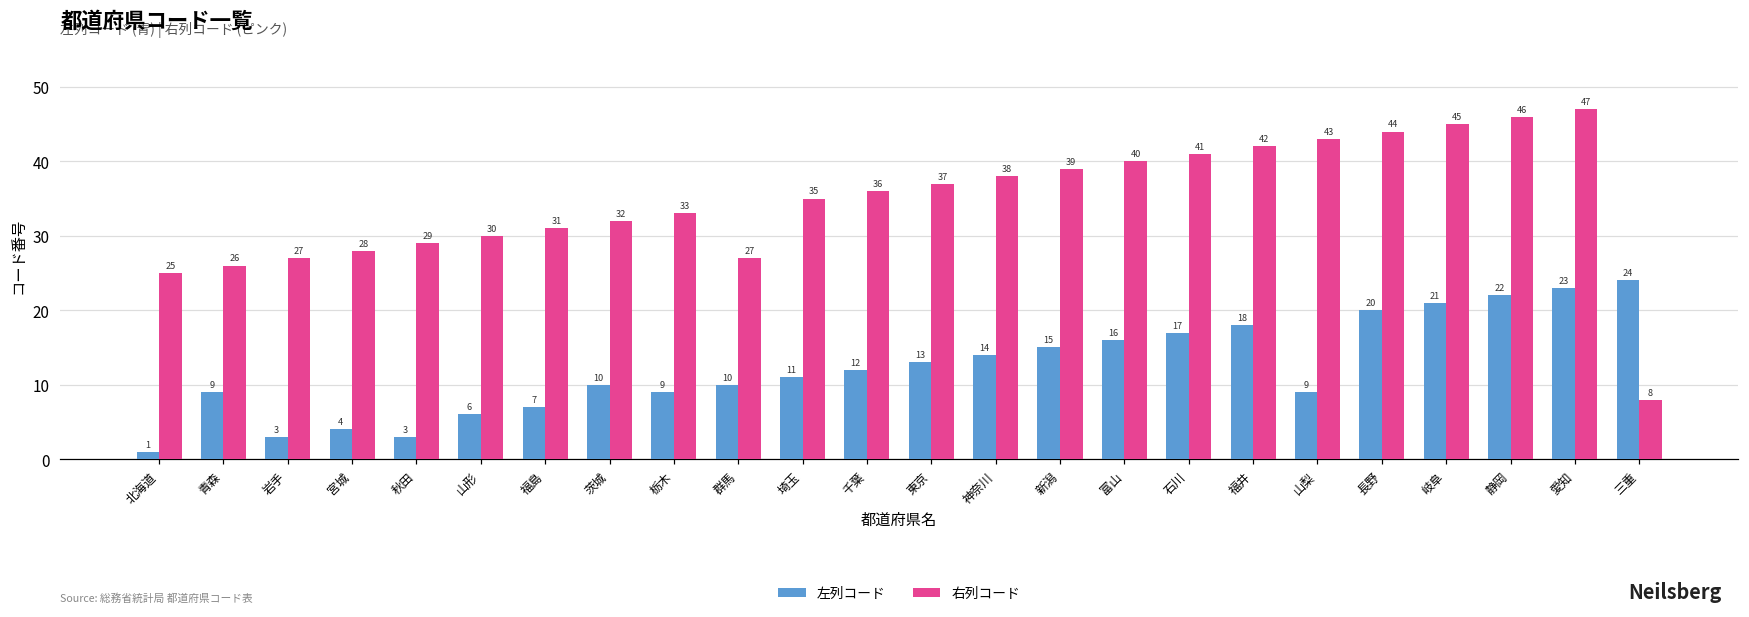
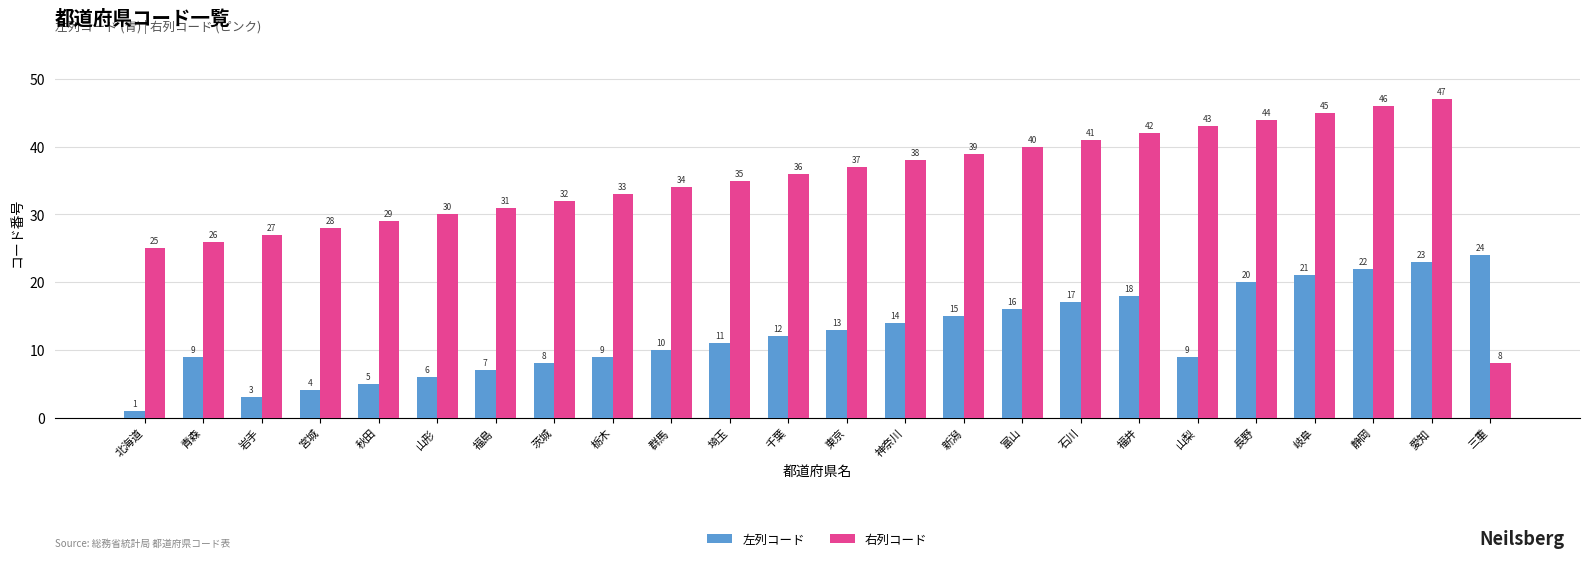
左列コード, 秋田: 3 -> 5
左列コード, 茨城: 10 -> 8
右列コード, 群馬: 27 -> 34
